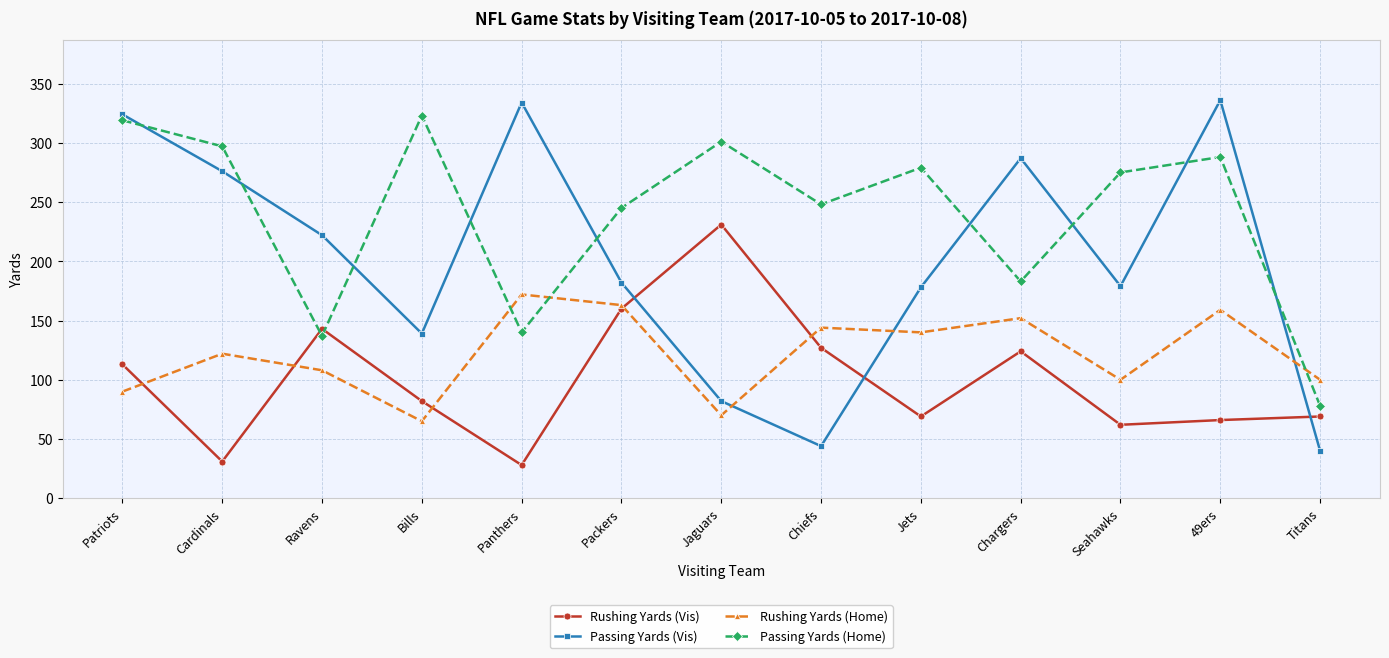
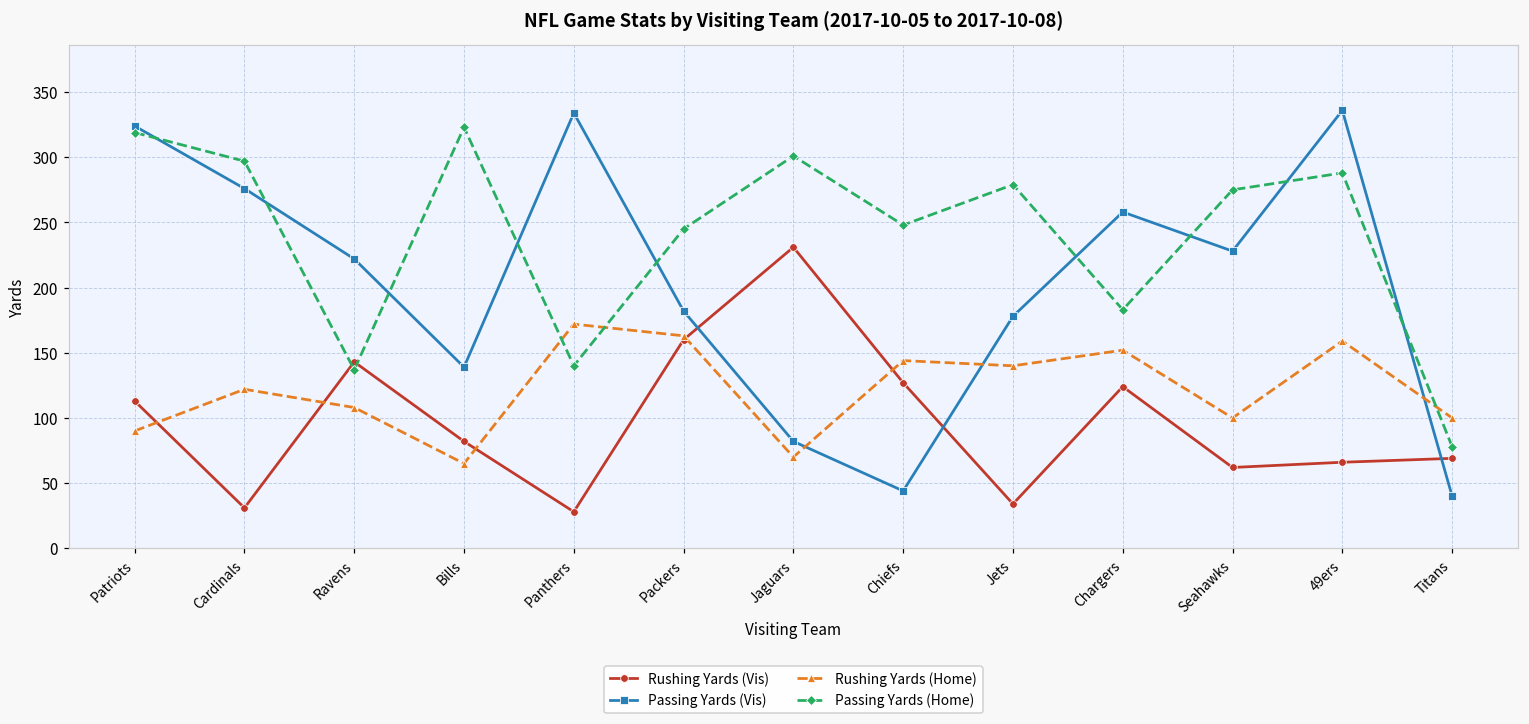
Rushing Yards (Vis), Jets: 69 -> 34
Passing Yards (Vis), Chargers: 287 -> 258
Passing Yards (Vis), Seahawks: 179 -> 228
